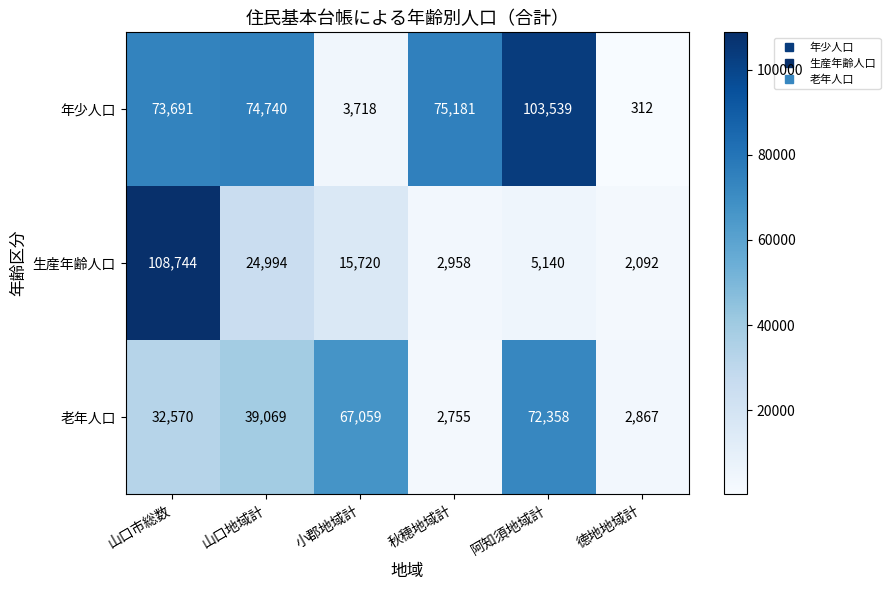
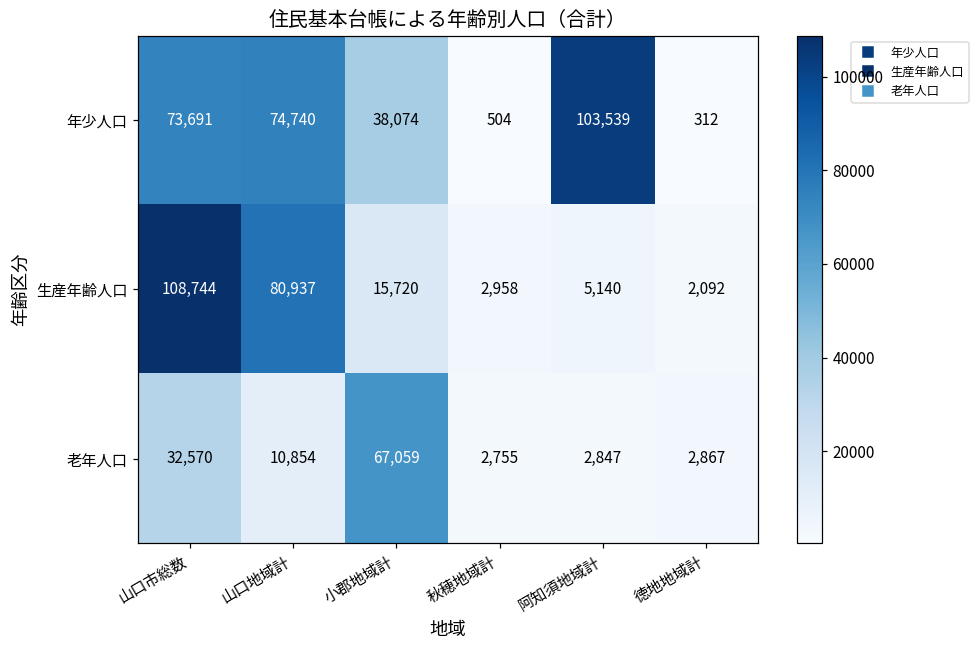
年少人口, 小郡地域計: 3,718 -> 38,074
年少人口, 秋穂地域計: 75,181 -> 504
生産年齢人口, 山口地域計: 24,994 -> 80,937
老年人口, 山口地域計: 39,069 -> 10,854
老年人口, 阿知須地域計: 72,358 -> 2,847
